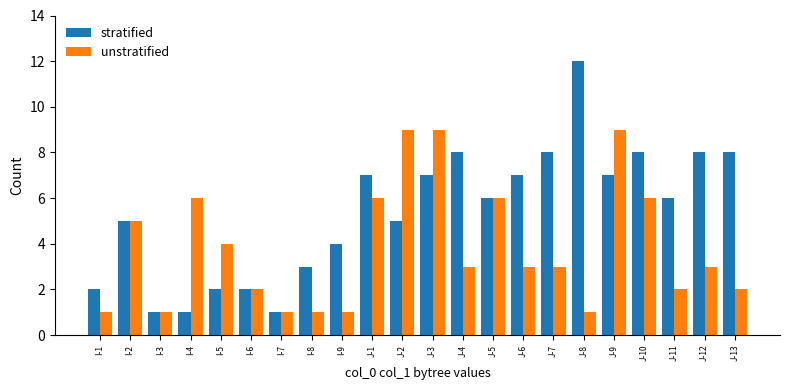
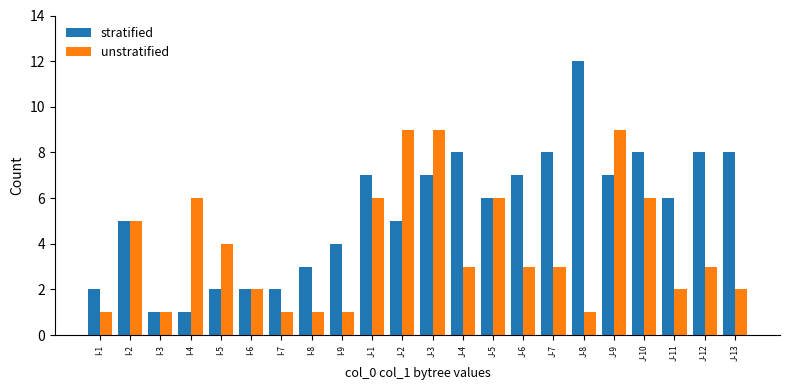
stratified, I-7: 1 -> 2
